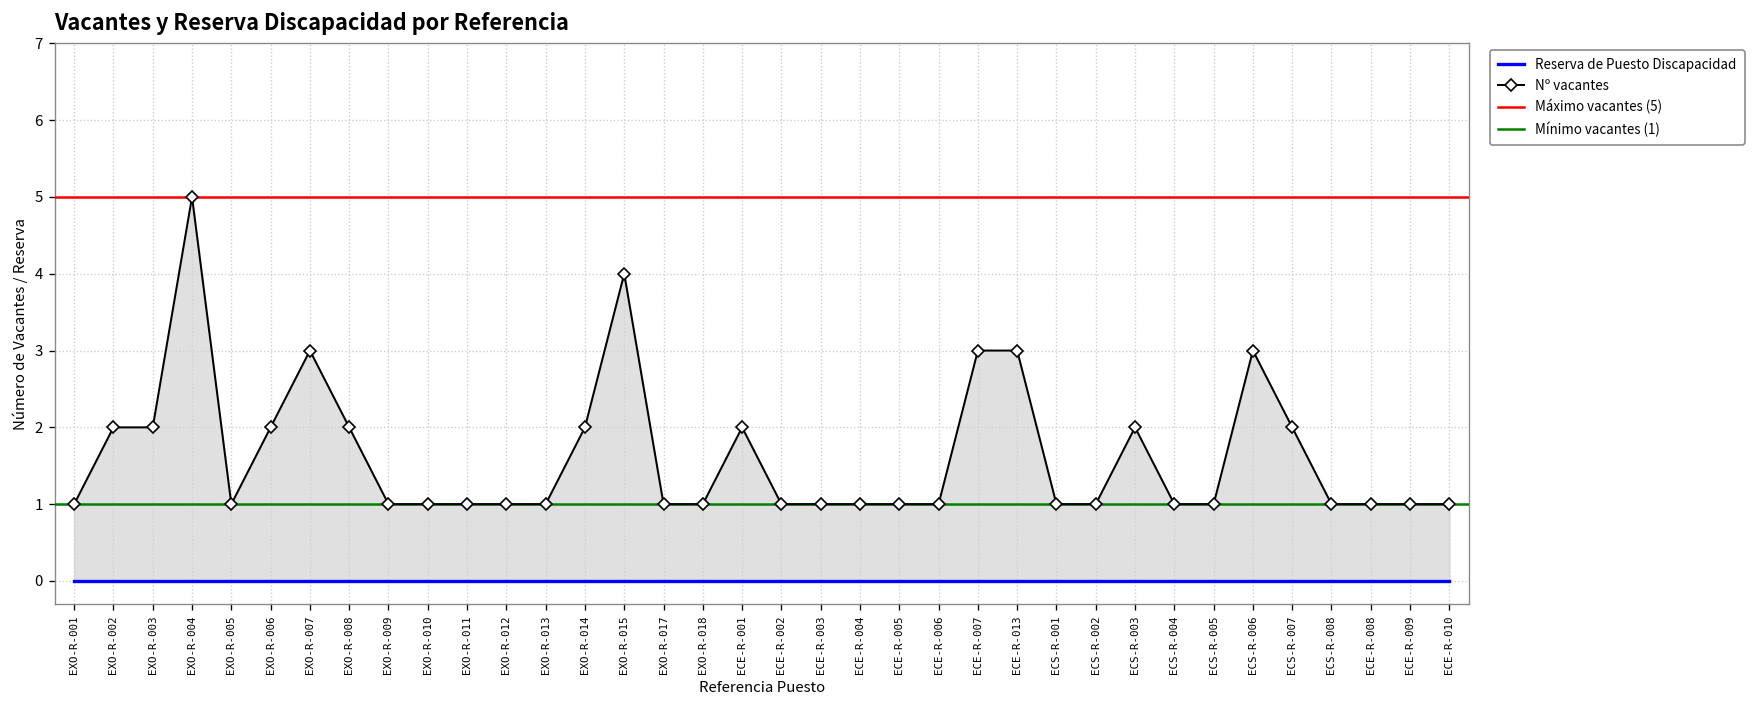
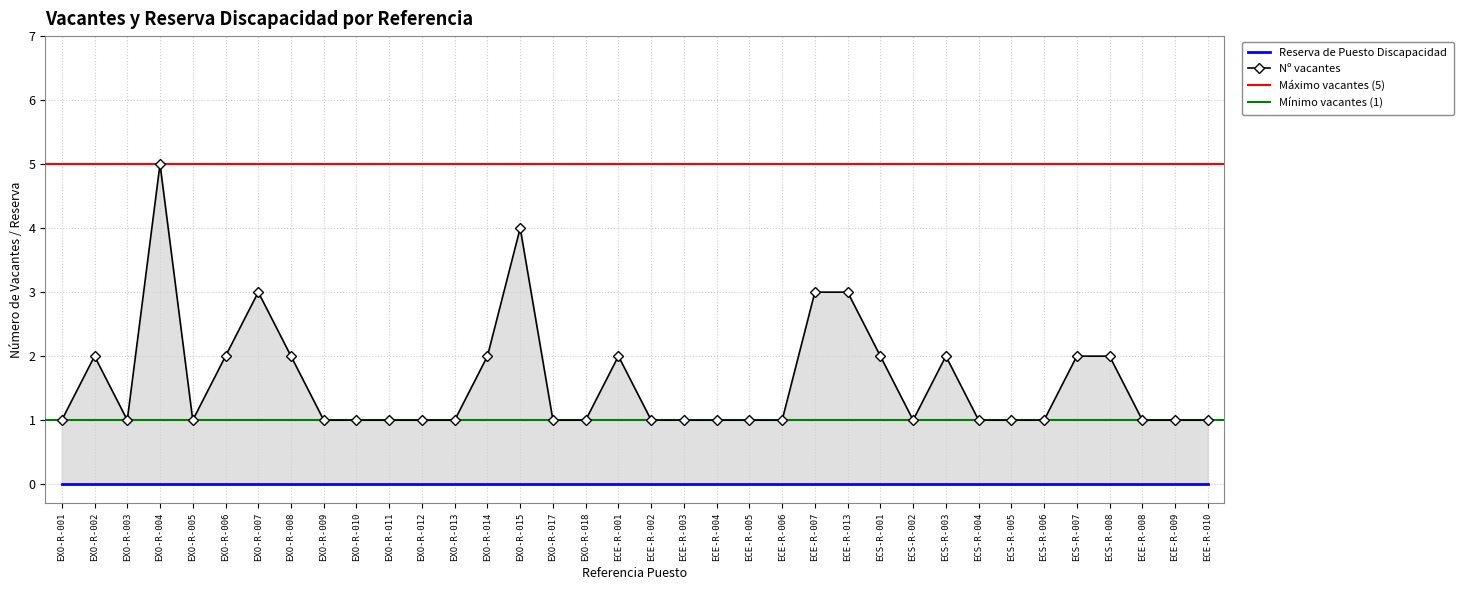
Nº vacantes, EXO-R-003: 2 -> 1
Nº vacantes, ECS-R-001: 1 -> 2
Nº vacantes, ECS-R-006: 3 -> 1
Nº vacantes, ECS-R-008: 1 -> 2
